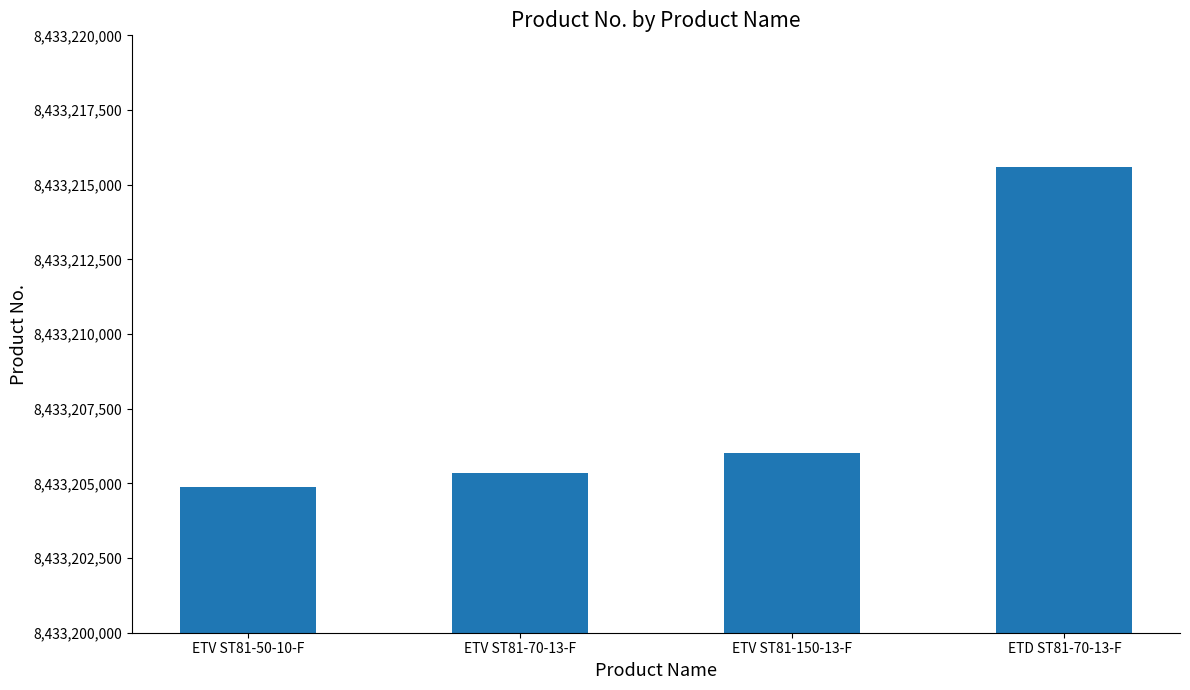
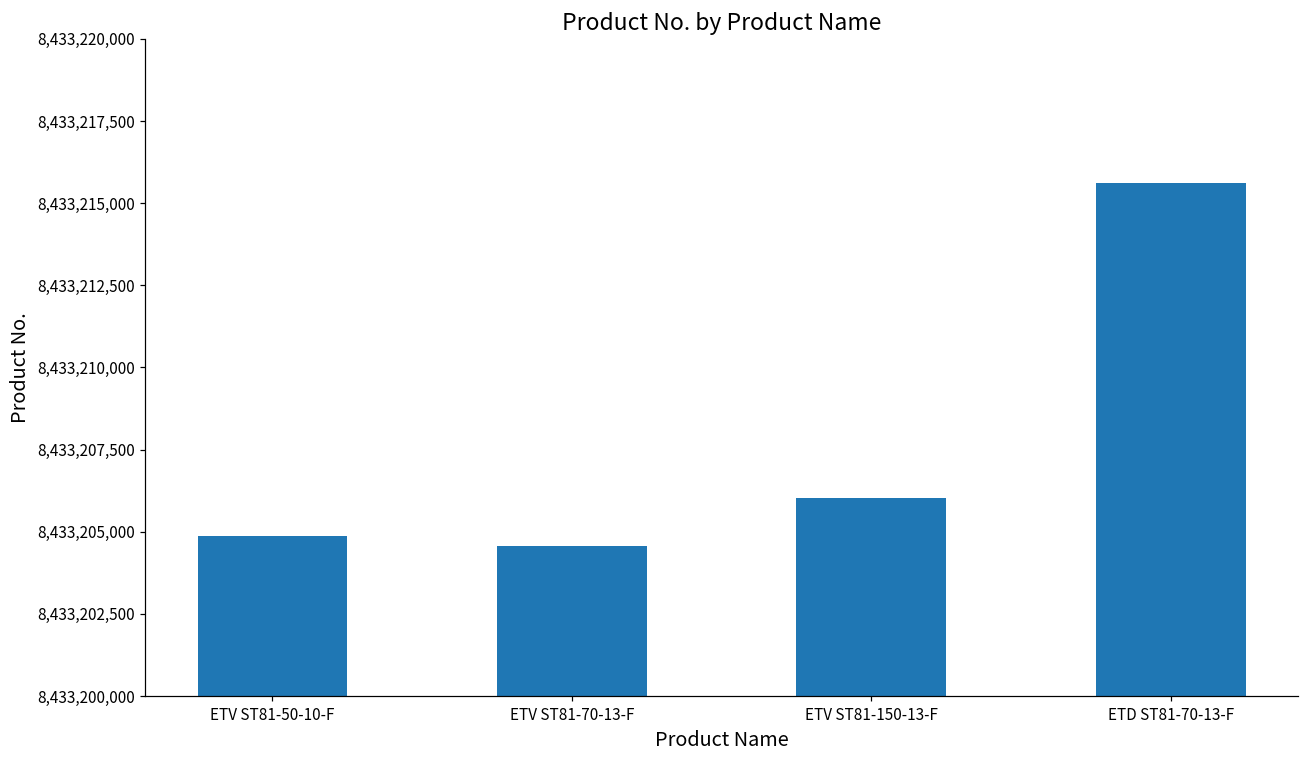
ETV ST81-70-13-F: 8,433,205,400 -> 8,433,204,600
